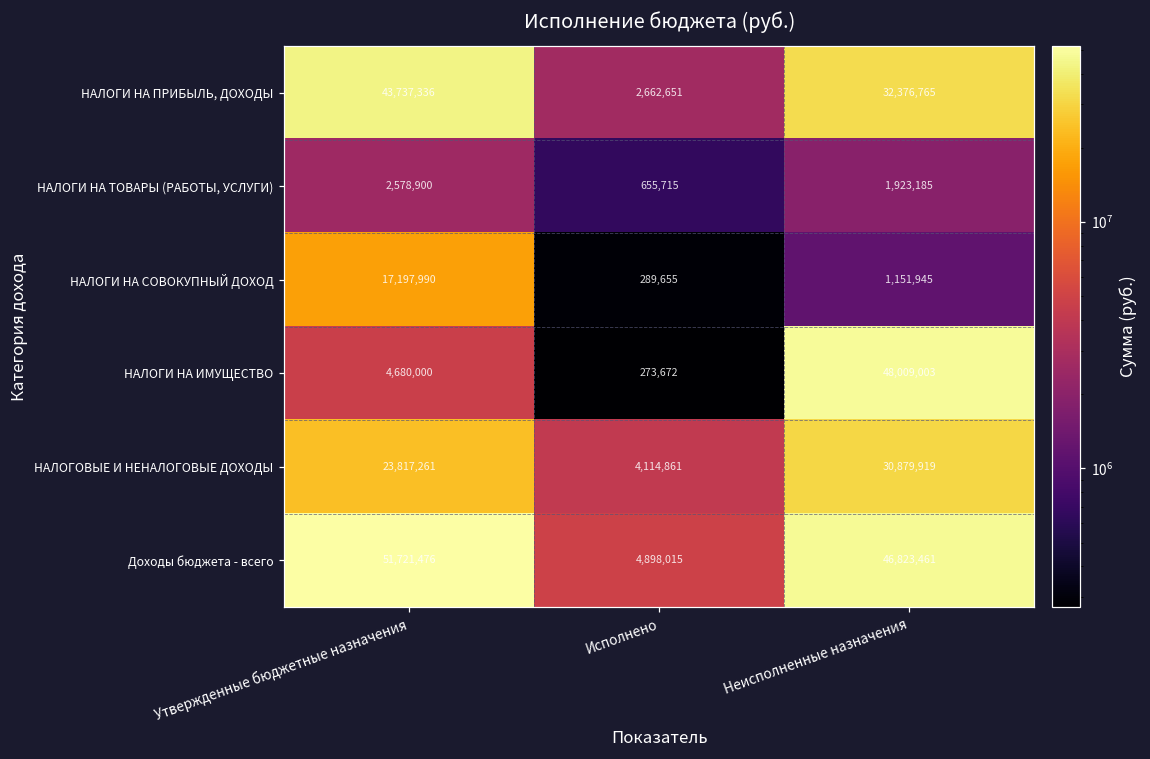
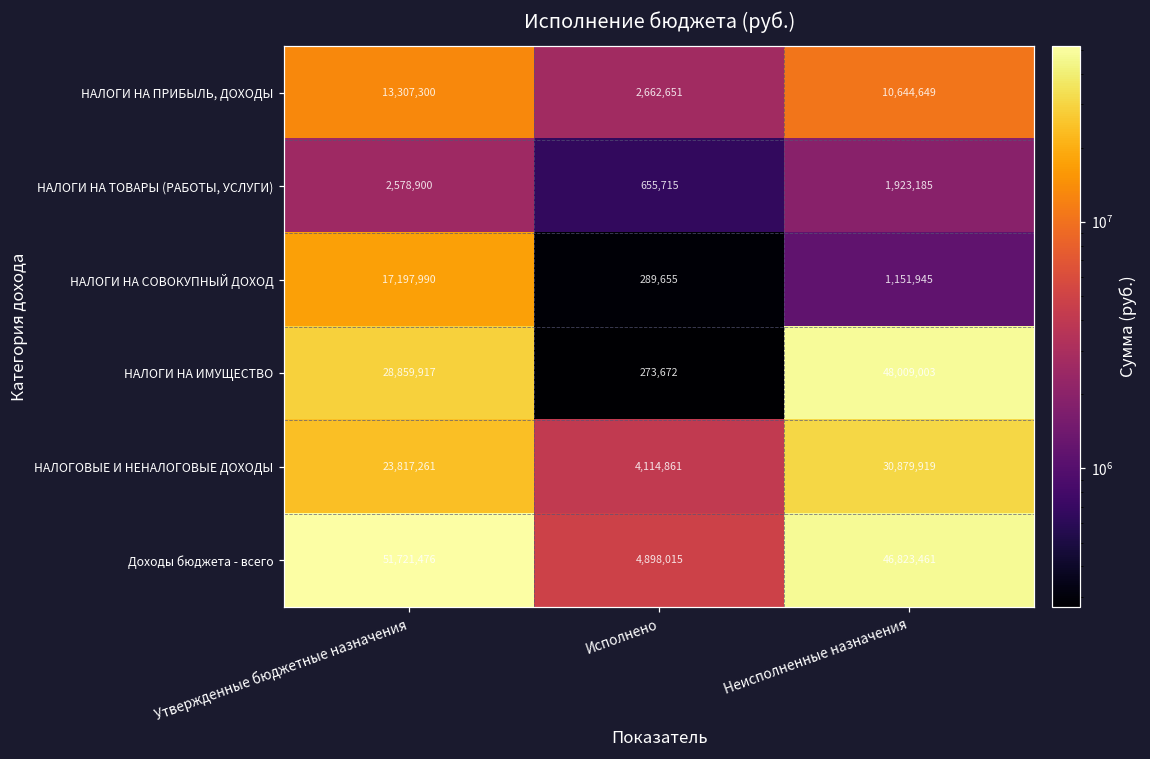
НАЛОГИ НА ПРИБЫЛЬ, ДОХОДЫ, Утвержденные бюджетные назначения: 43,737,336 -> 13,307,300
НАЛОГИ НА ПРИБЫЛЬ, ДОХОДЫ, Неисполненные назначения: 32,376,765 -> 10,644,649
НАЛОГИ НА ИМУЩЕСТВО, Утвержденные бюджетные назначения: 4,680,000 -> 28,859,917
